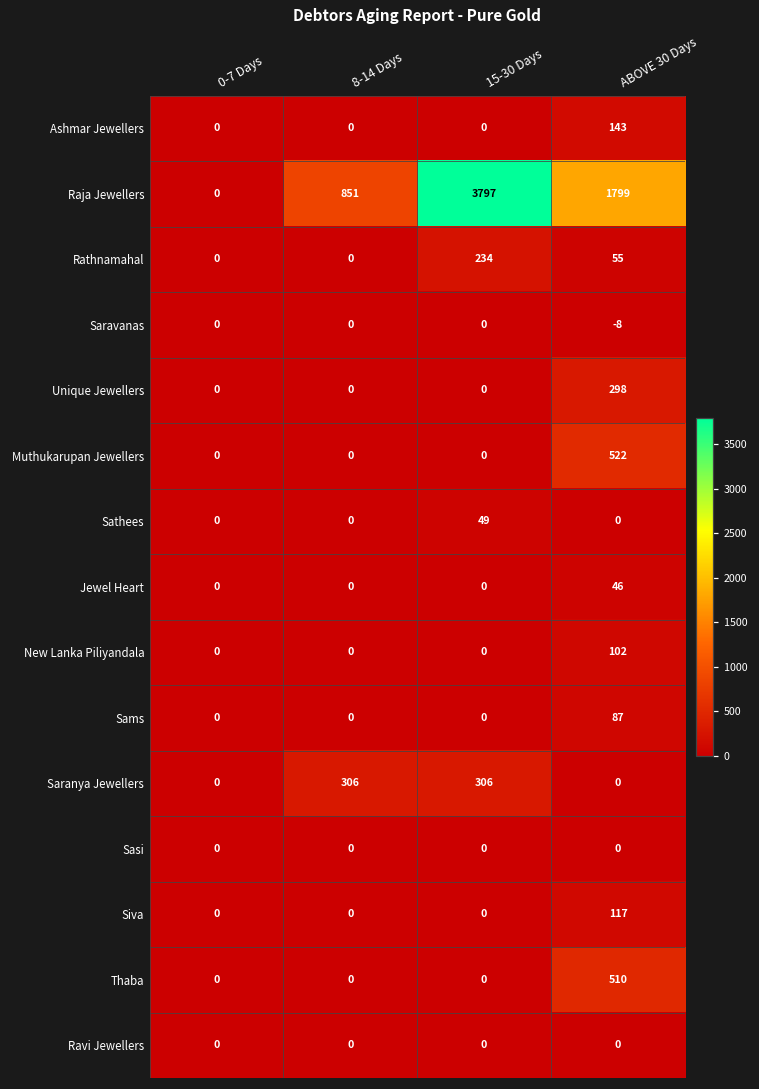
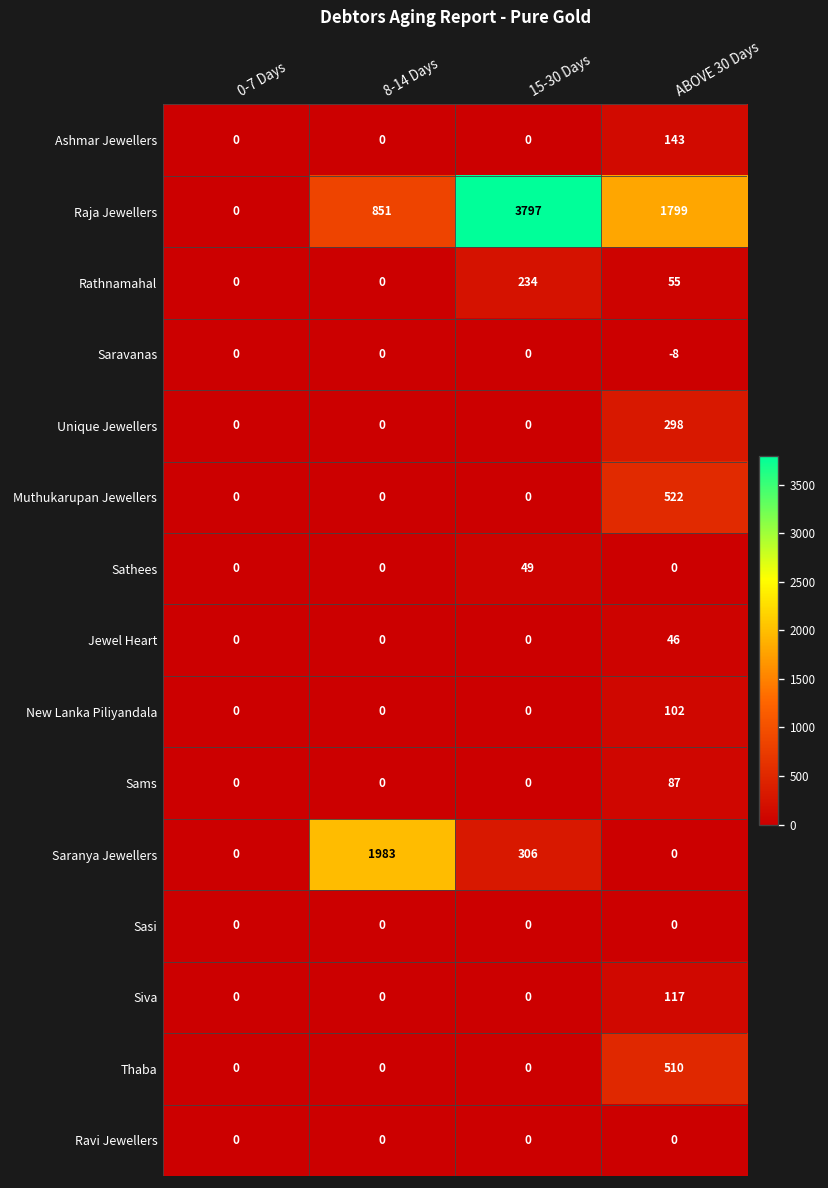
Saranya Jewellers, 8-14 Days: 306 -> 1983
